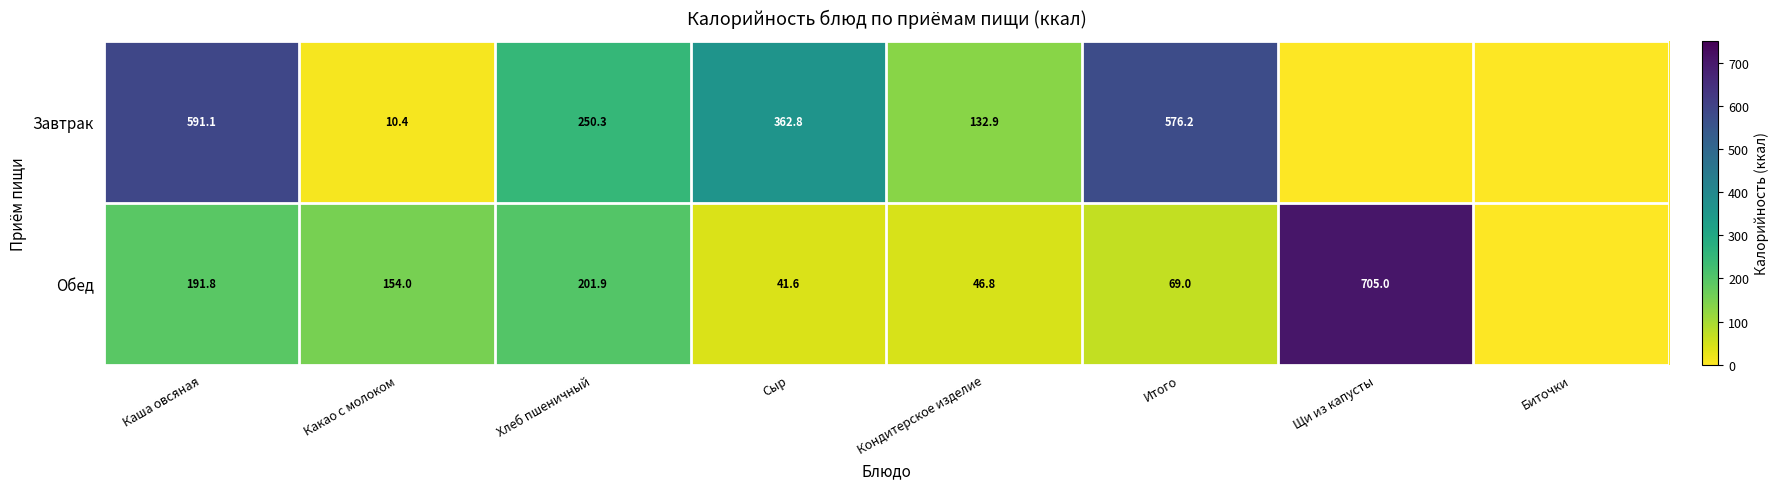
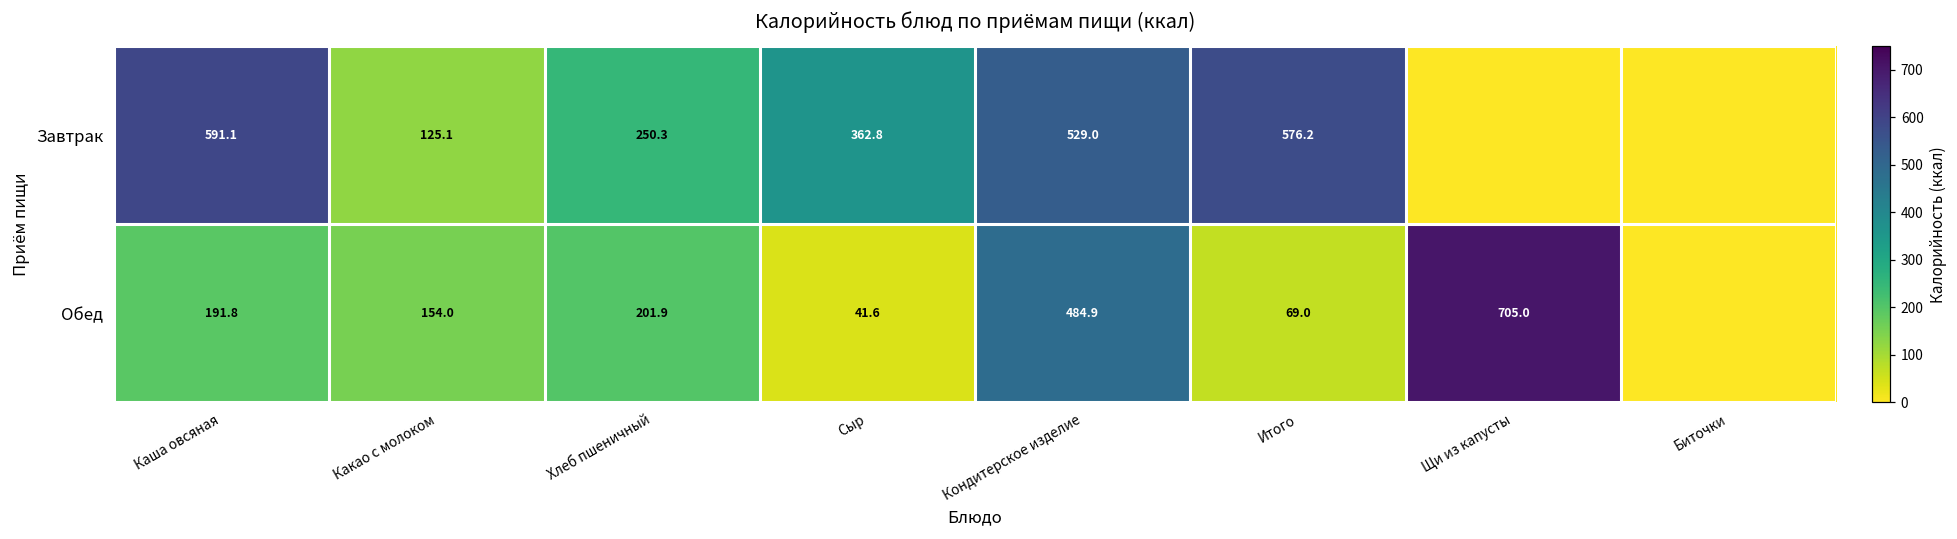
Завтрак, Какао с молоком: 10.4 -> 125.1
Завтрак, Кондитерское изделие: 132.9 -> 529.0
Обед, Кондитерское изделие: 46.8 -> 484.9
